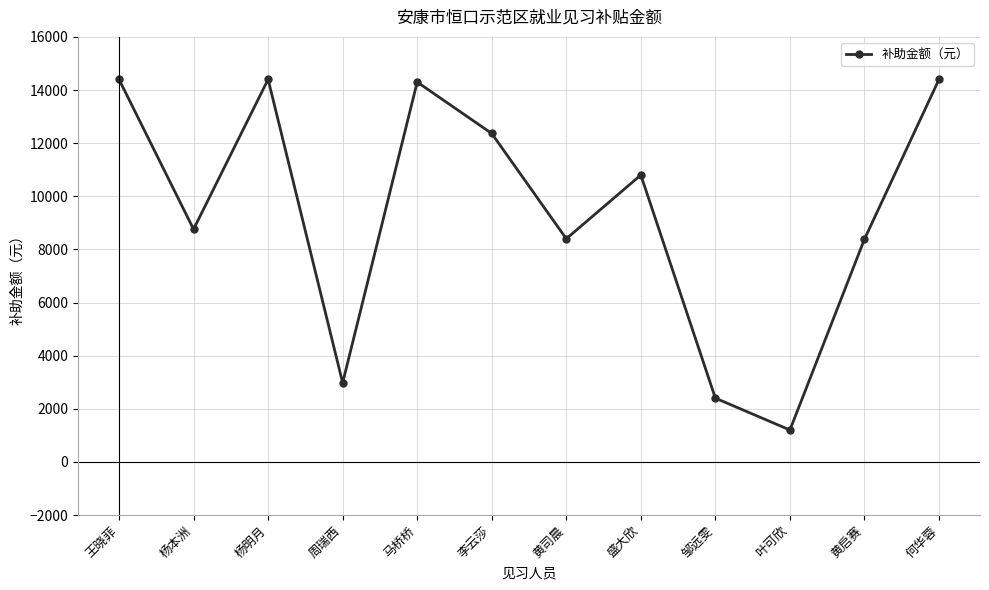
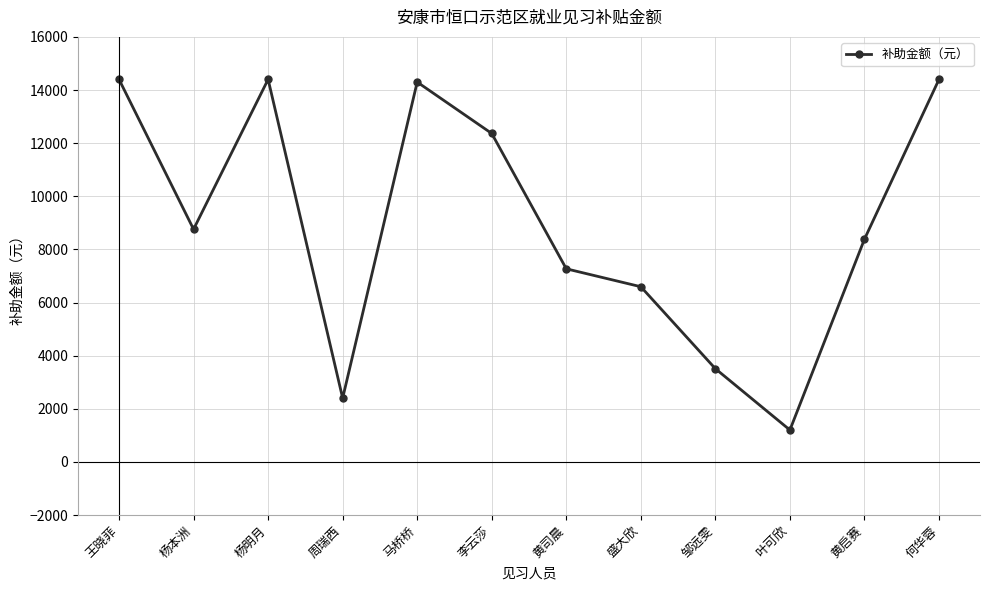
周瑞西: 3000 -> 2400
黄司晨: 8400 -> 7300
盛大欣: 10800 -> 6600
邹远雯: 2400 -> 3500
